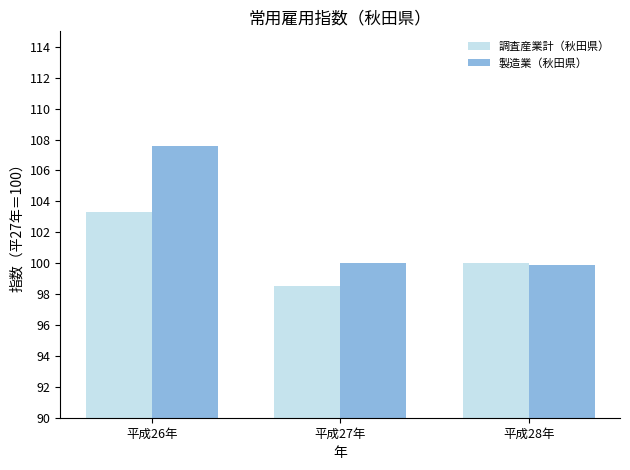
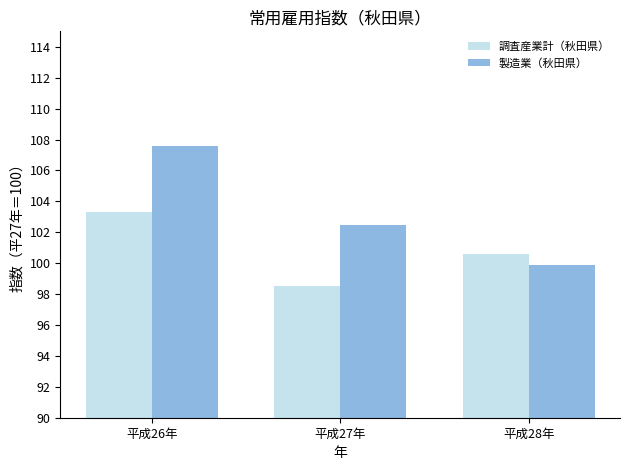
製造業（秋田県）, 平成27年: 100.0 -> 102.5
調査産業計（秋田県）, 平成28年: 100.0 -> 100.6
